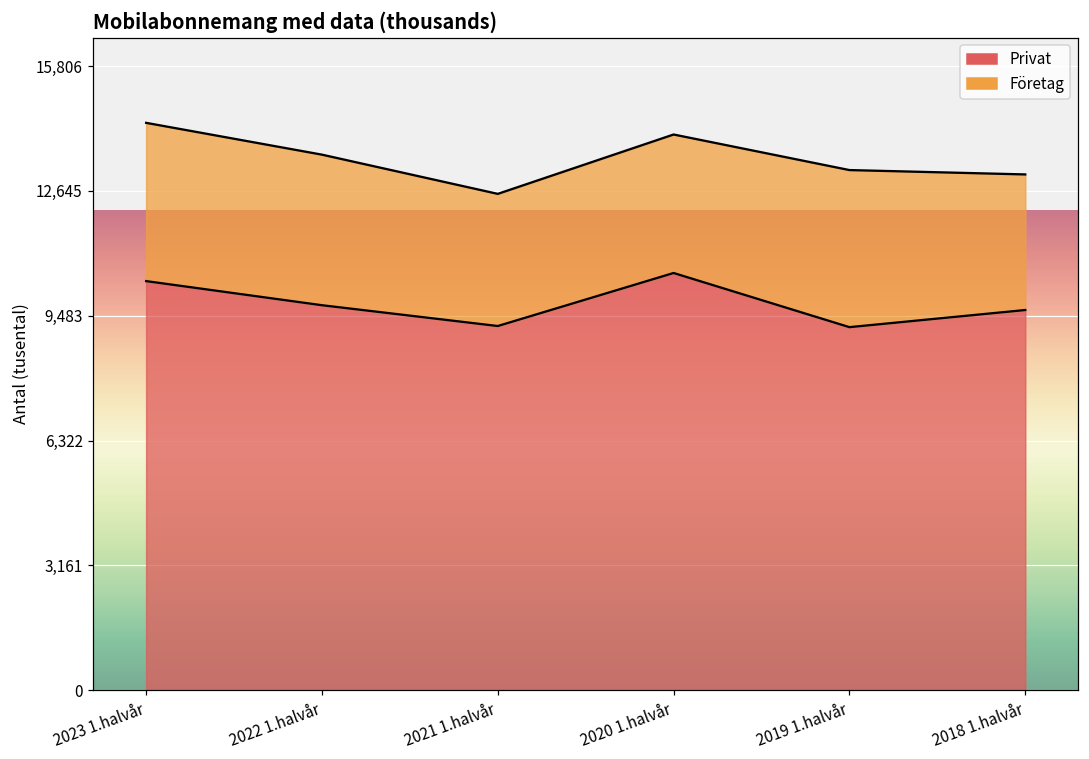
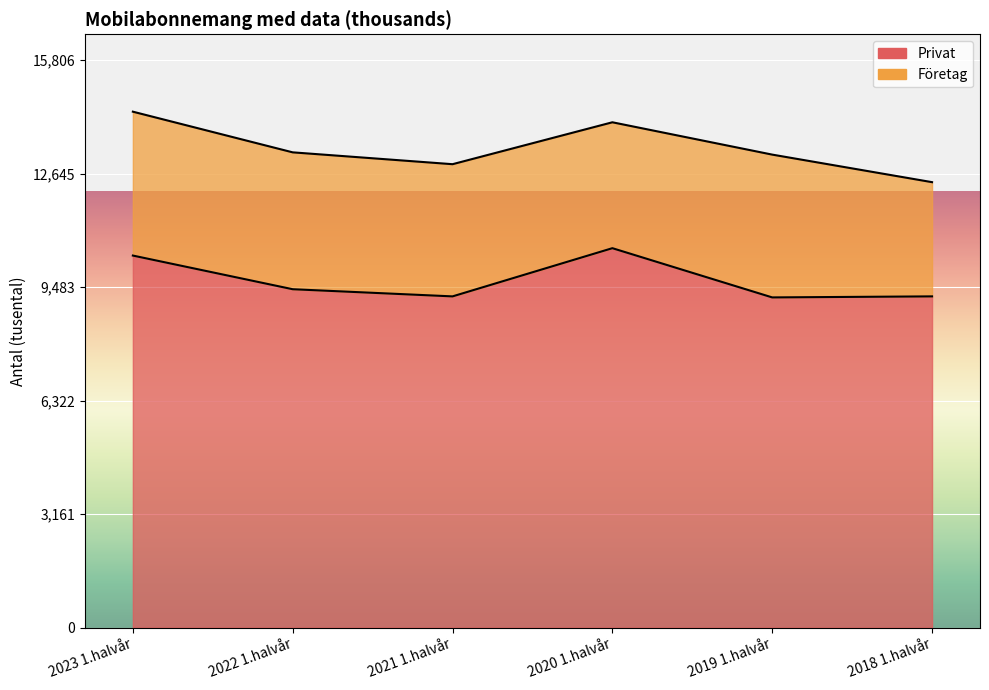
Privat, 2022 1.halvår: 9,800 -> 9,400
Företag, 2021 1.halvår: 3,300 -> 3,700
Privat, 2018 1.halvår: 9,600 -> 9,200
Företag, 2018 1.halvår: 3,400 -> 3,200
